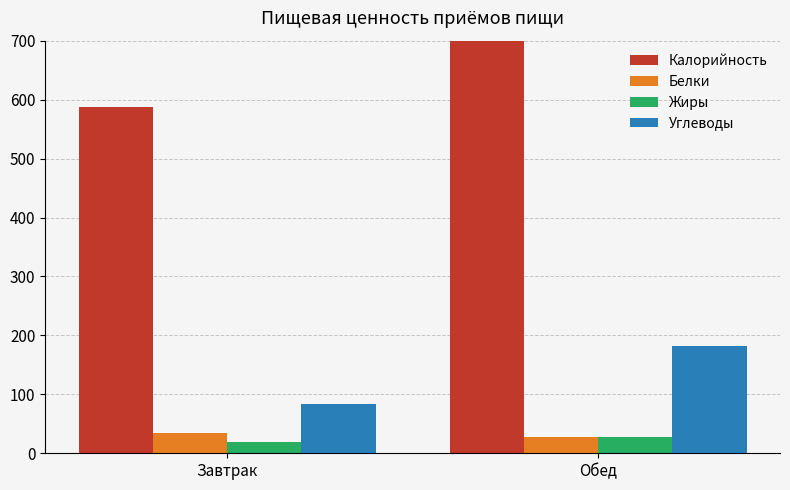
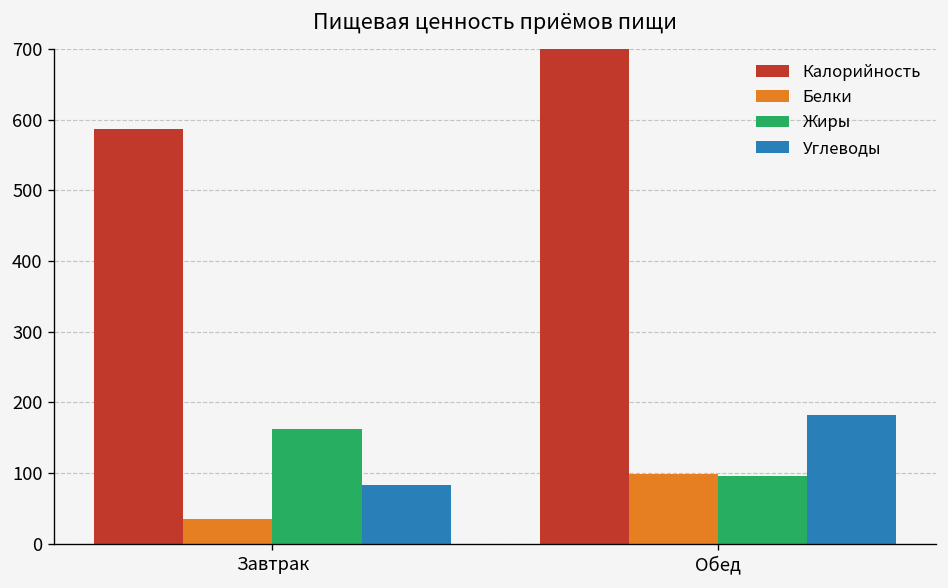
Жиры, Завтрак: 20 -> 160
Белки, Обед: 30 -> 100
Жиры, Обед: 30 -> 100
